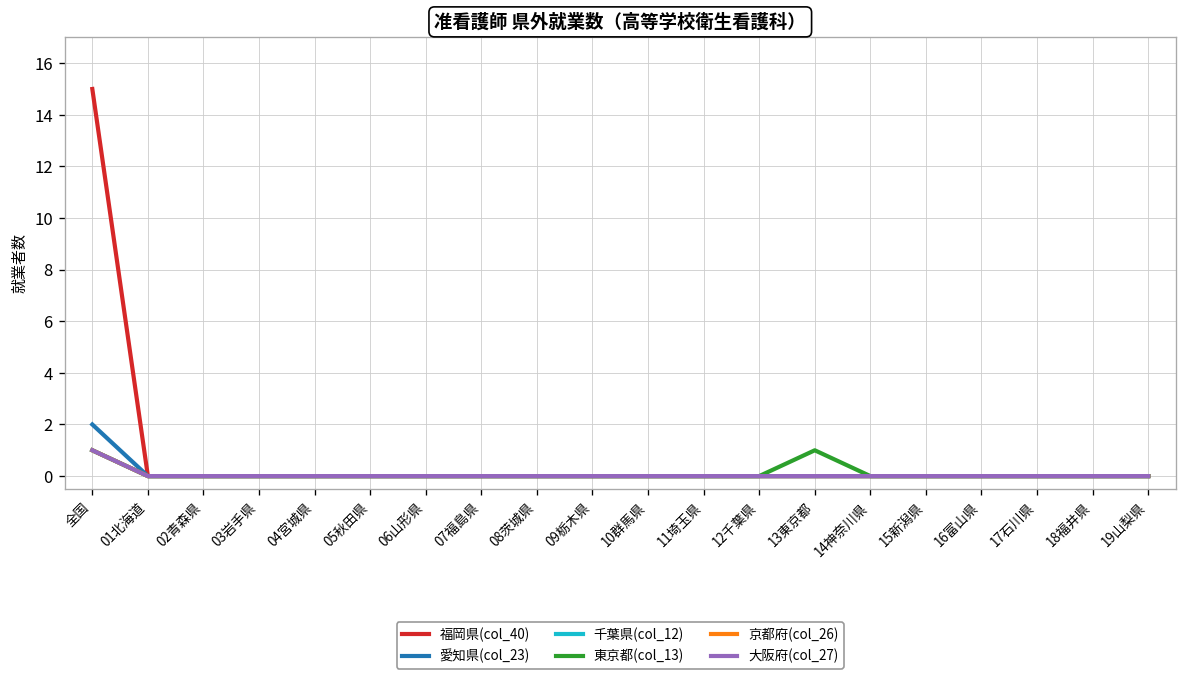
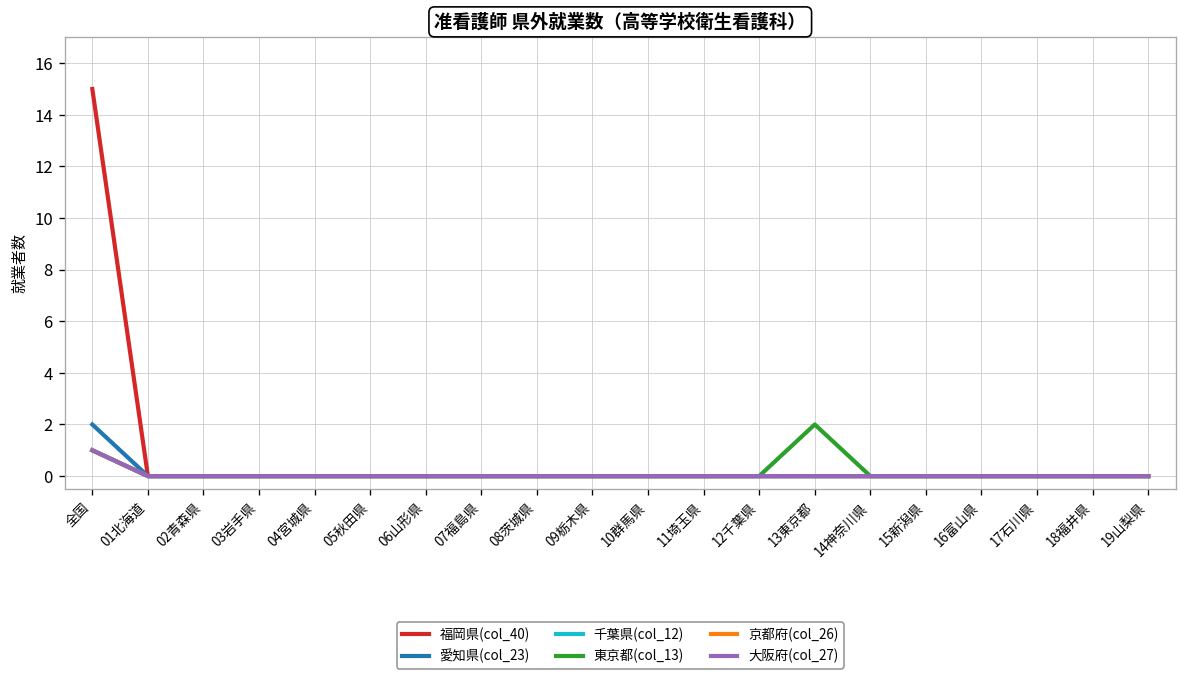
東京都(col_13), 13東京都: 1 -> 2
